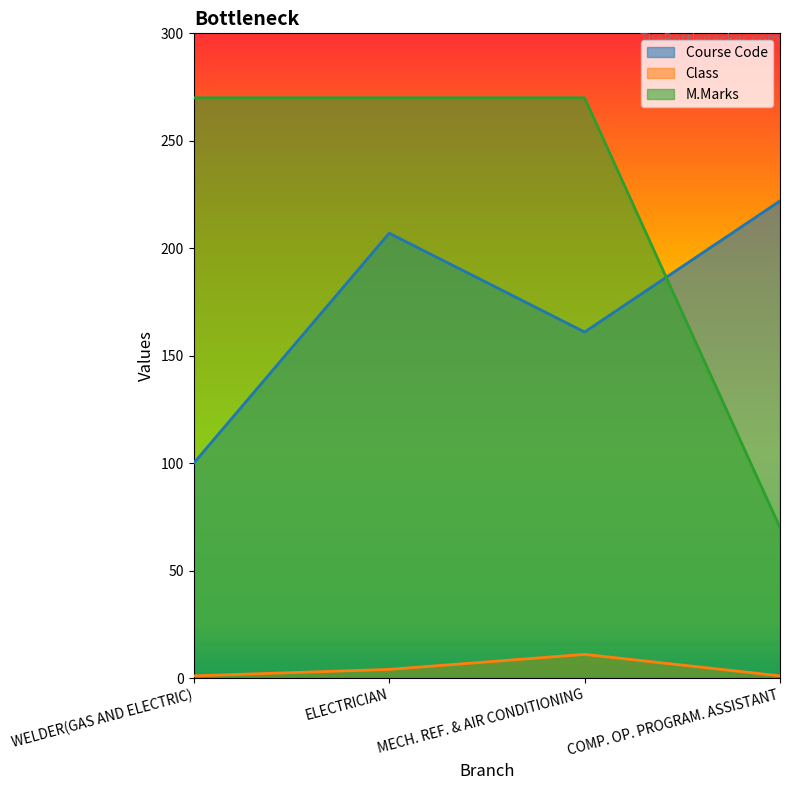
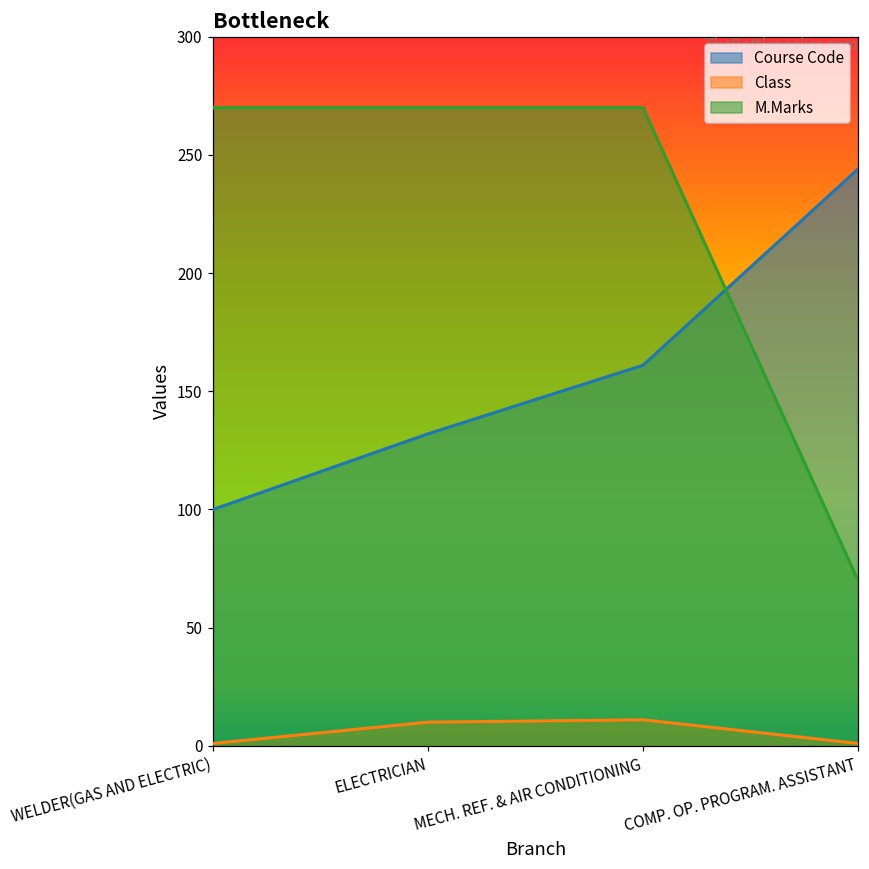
Course Code, ELECTRICIAN: 207 -> 132
Class, ELECTRICIAN: 4 -> 10
Course Code, COMP. OP. PROGRAM. ASSISTANT: 222 -> 244
